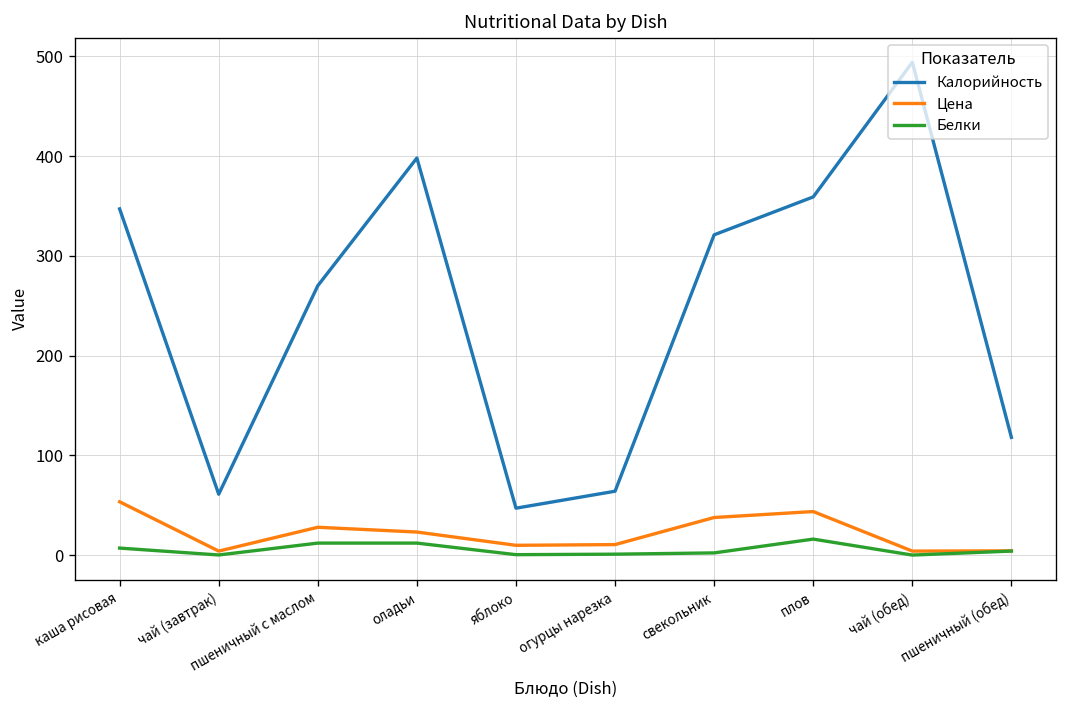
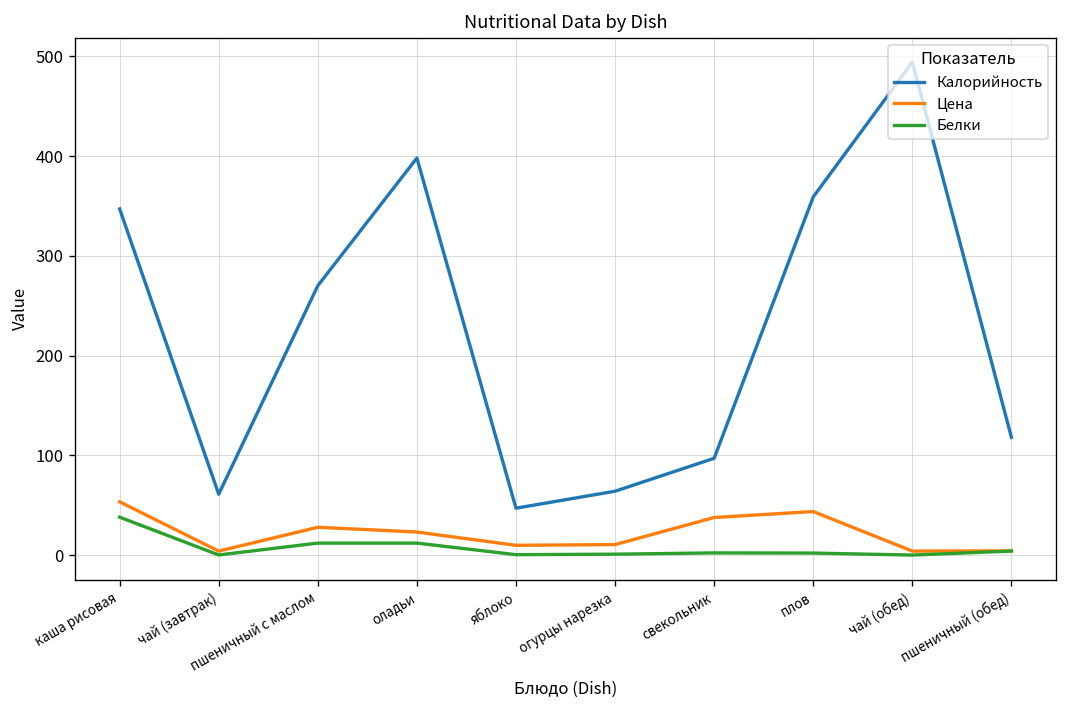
Белки, каша рисовая: 10 -> 40
Калорийность, свекольник: 320 -> 100
Белки, плов: 20 -> 0
